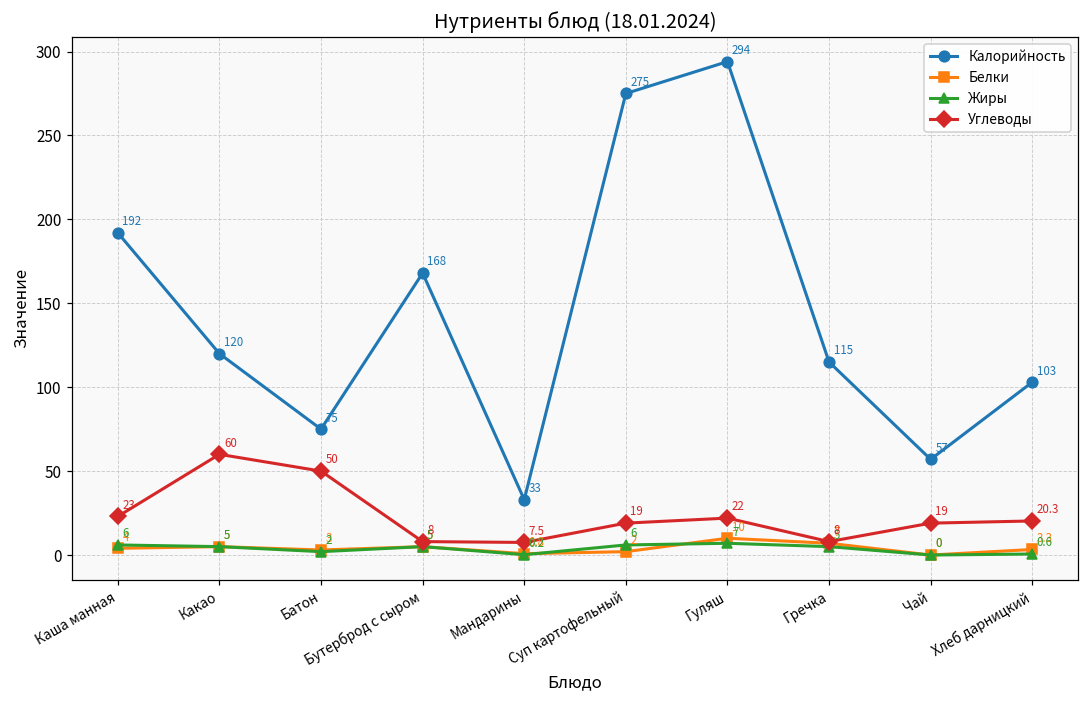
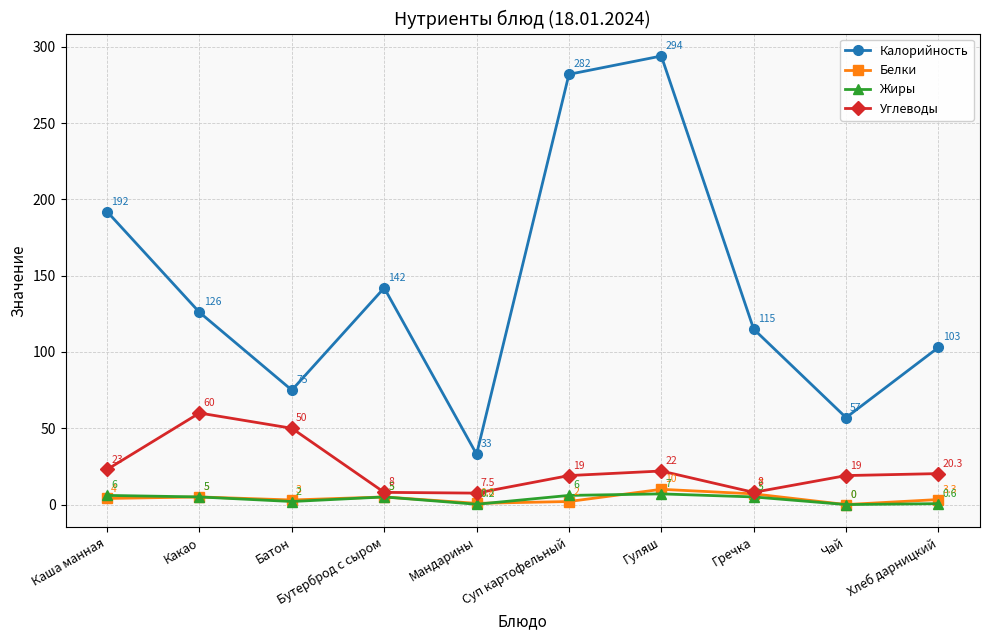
Калорийность, Какао: 120 -> 126
Калорийность, Бутерброд с сыром: 168 -> 142
Калорийность, Суп картофельный: 275 -> 282
